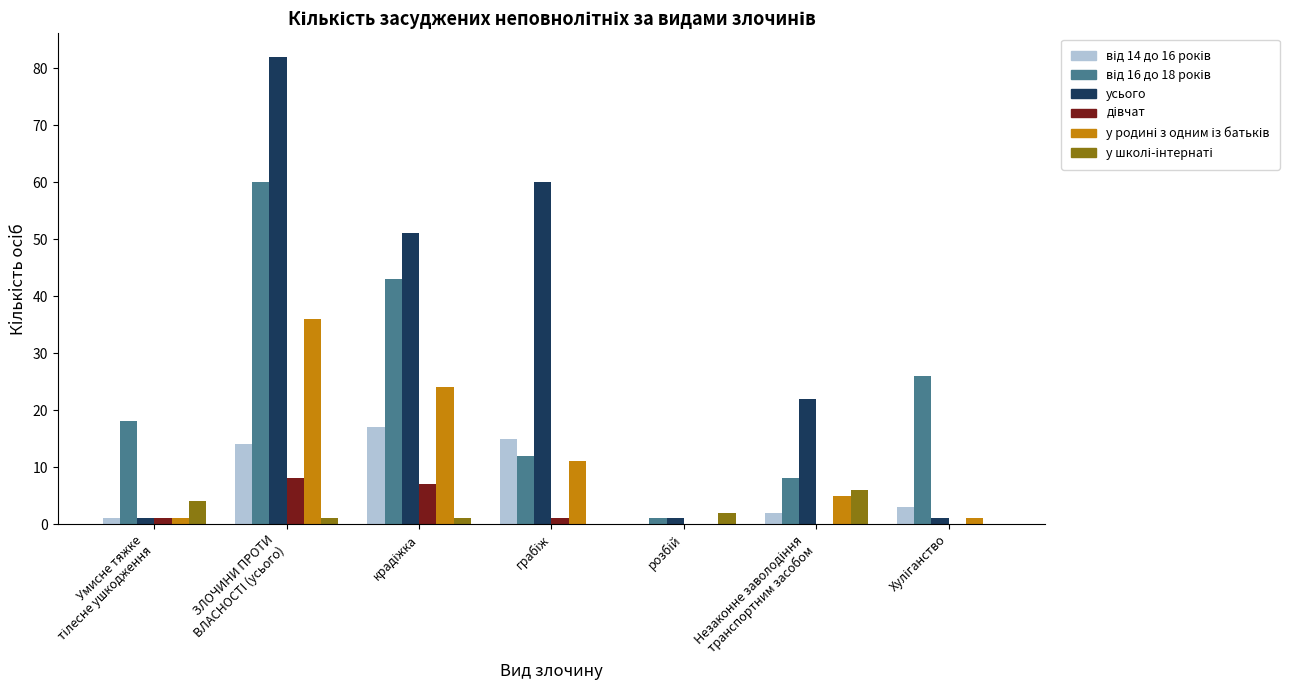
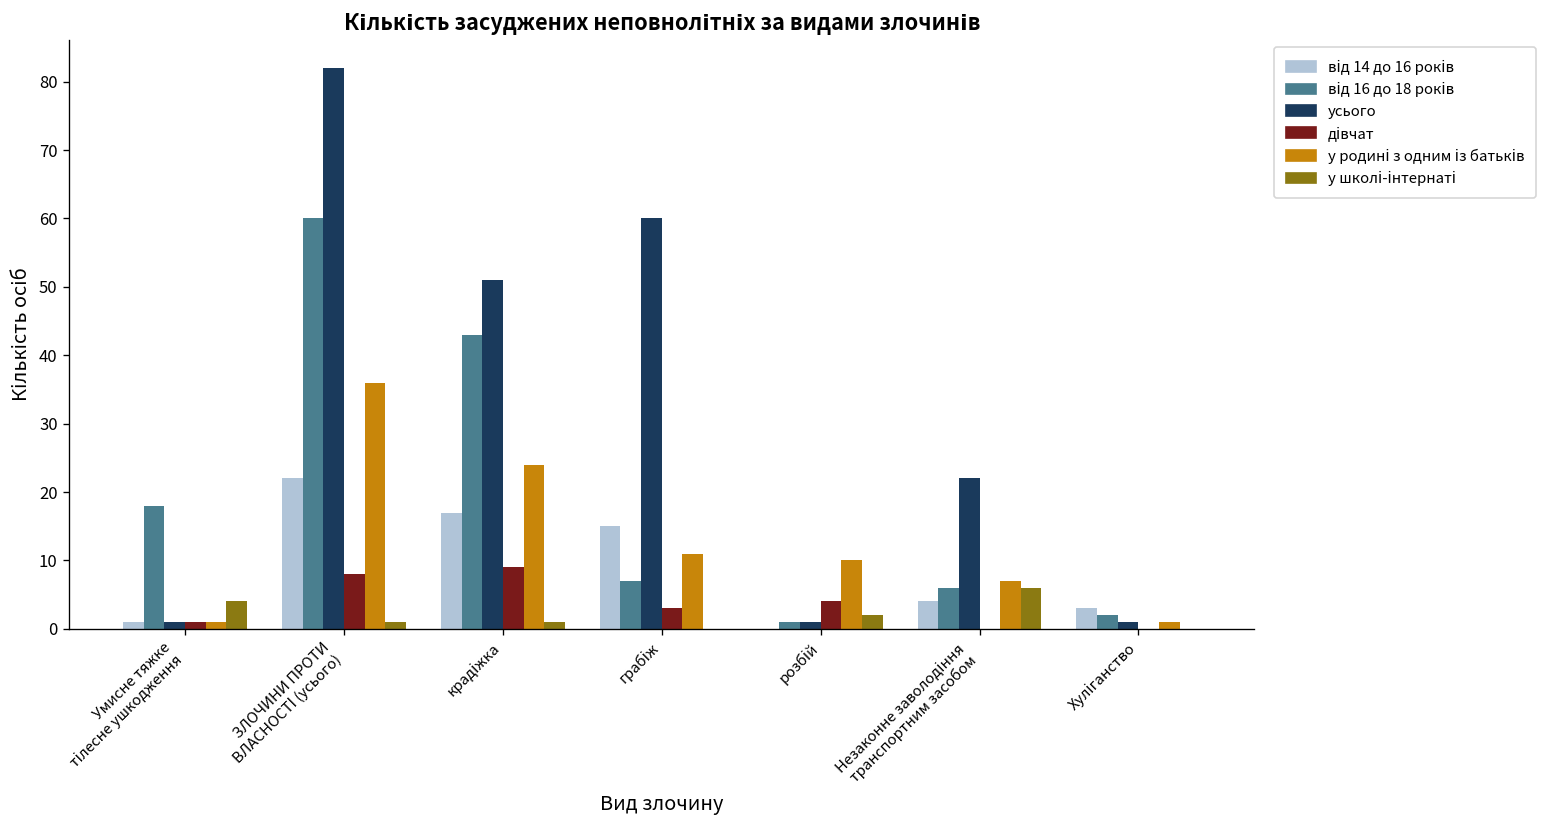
від 14 до 16 років, ЗЛОЧИНИ ПРОТИ ВЛАСНОСТІ (усього): 14 -> 22
дівчат, крадіжка: 7 -> 9
від 16 до 18 років, грабіж: 12 -> 7
дівчат, грабіж: 1 -> 3
дівчат, розбій: 0 -> 4
у родині з одним із батьків, розбій: 0 -> 10
від 14 до 16 років, Незаконне заволодіння транспортним засобом: 2 -> 4
від 16 до 18 років, Незаконне заволодіння транспортним засобом: 8 -> 6
у родині з одним із батьків, Незаконне заволодіння транспортним засобом: 5 -> 7
від 16 до 18 років, Хуліганство: 26 -> 2
